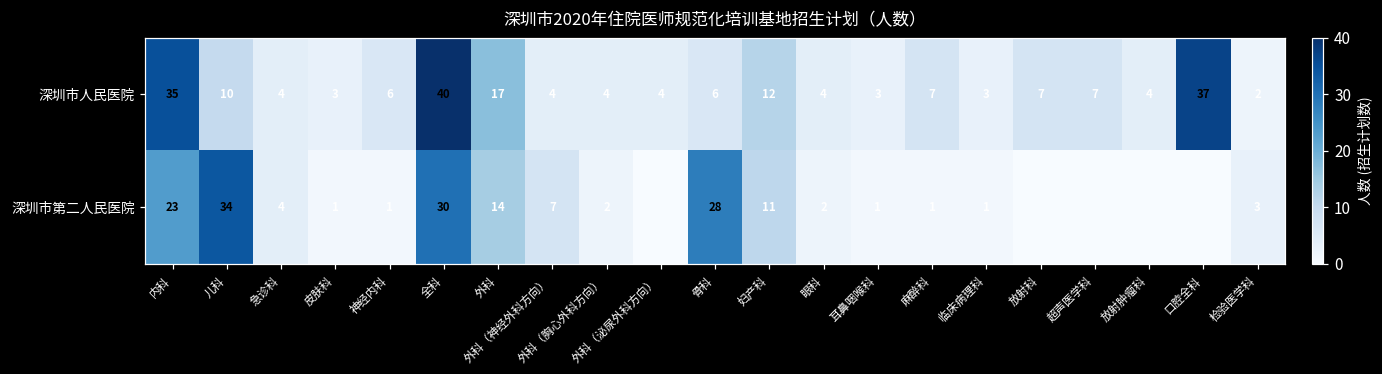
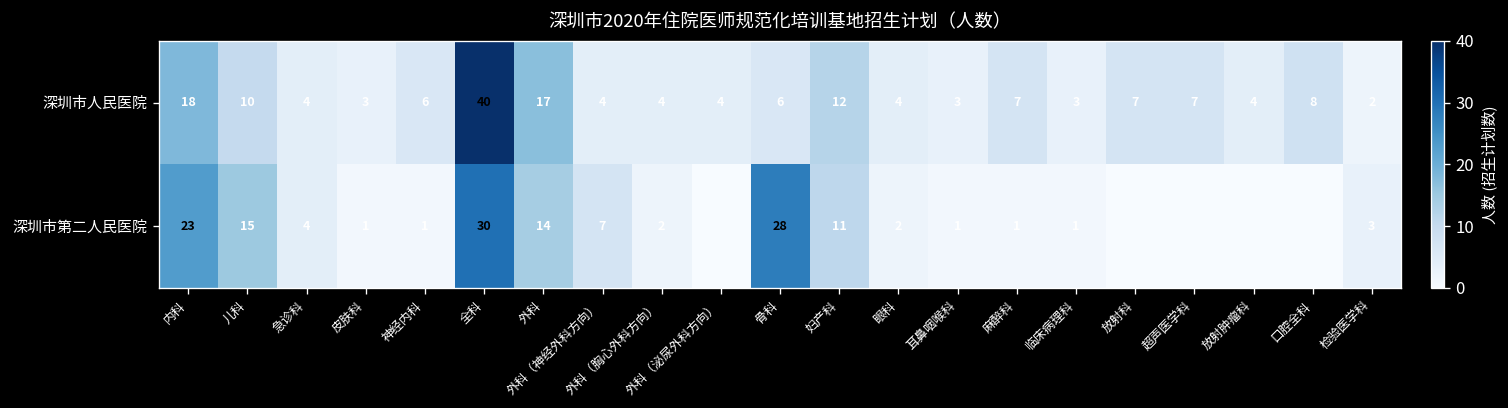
深圳市人民医院, 内科: 35 -> 18
深圳市人民医院, 口腔全科: 37 -> 8
深圳市第二人民医院, 儿科: 34 -> 15
